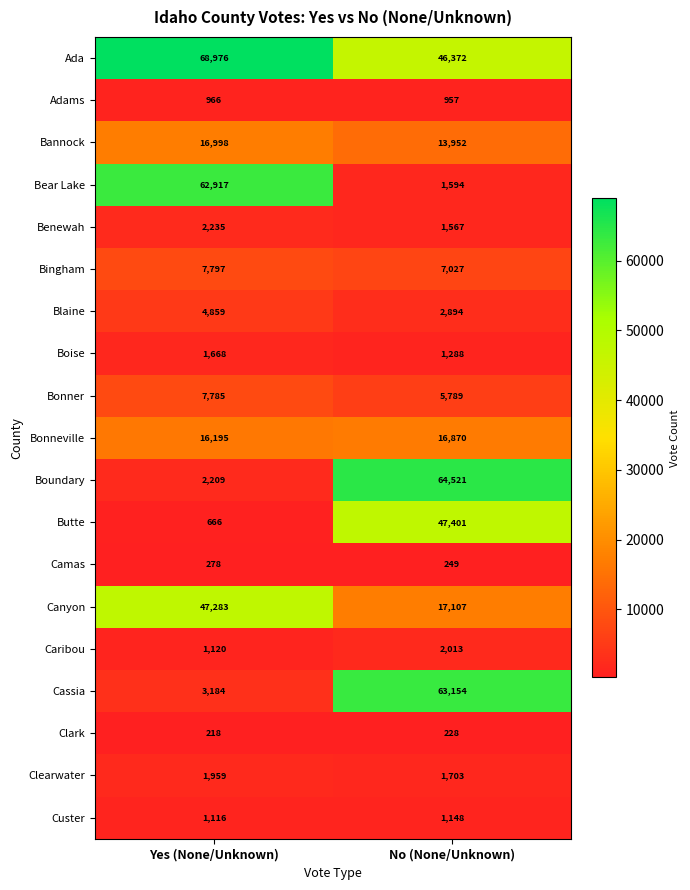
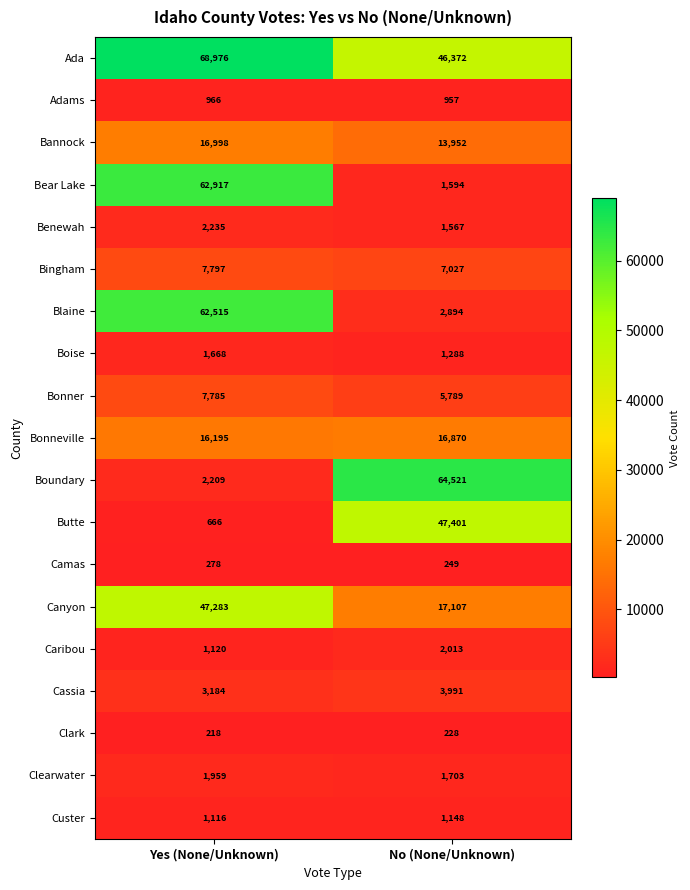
Blaine, Yes (None/Unknown): 4,859 -> 62,515
Cassia, No (None/Unknown): 63,154 -> 3,991
